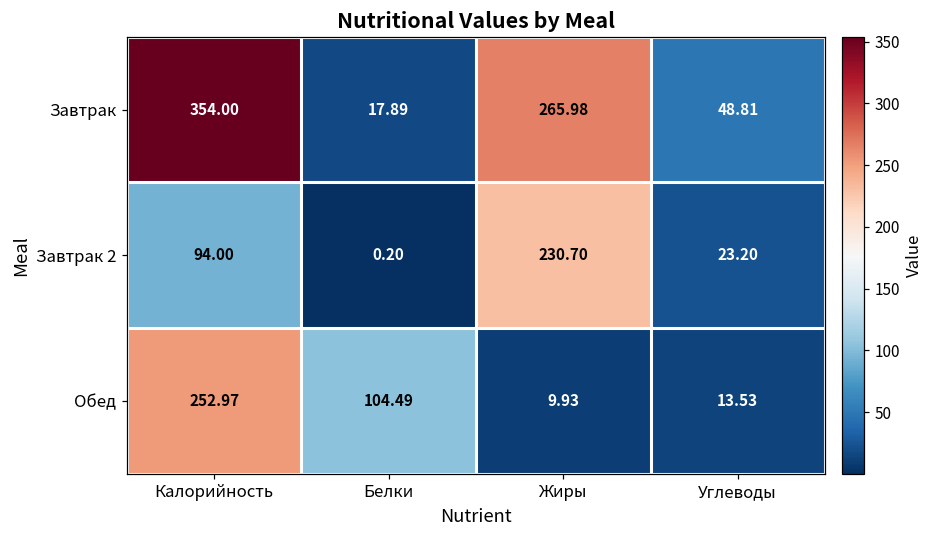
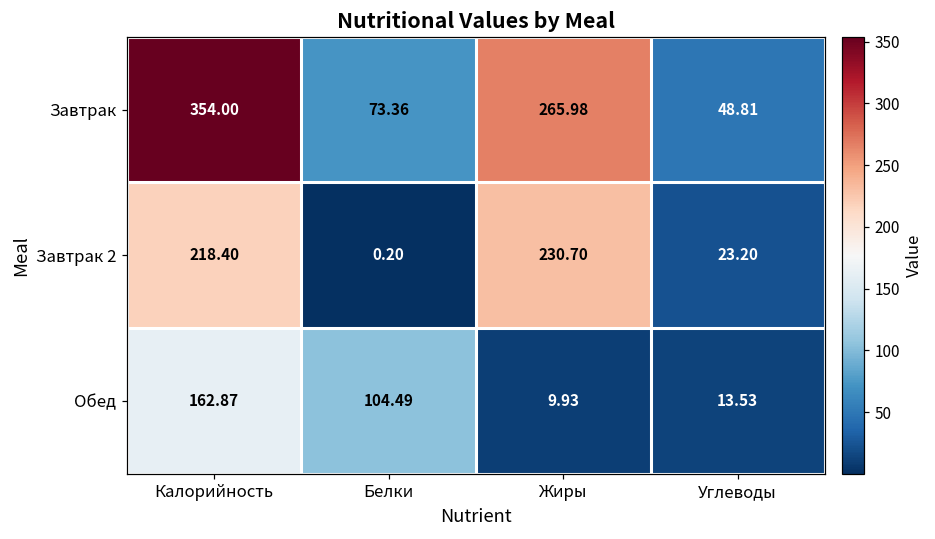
Завтрак, Белки: 17.89 -> 73.36
Завтрак 2, Калорийность: 94.00 -> 218.40
Обед, Калорийность: 252.97 -> 162.87
